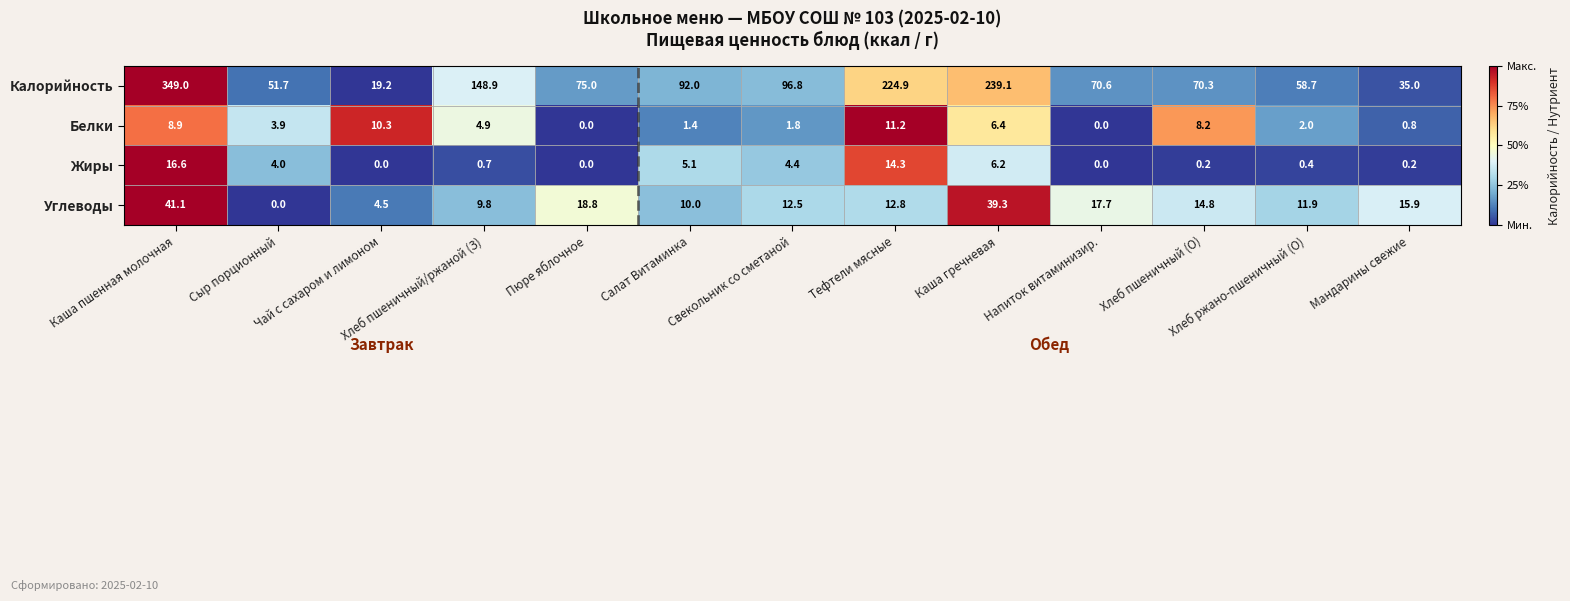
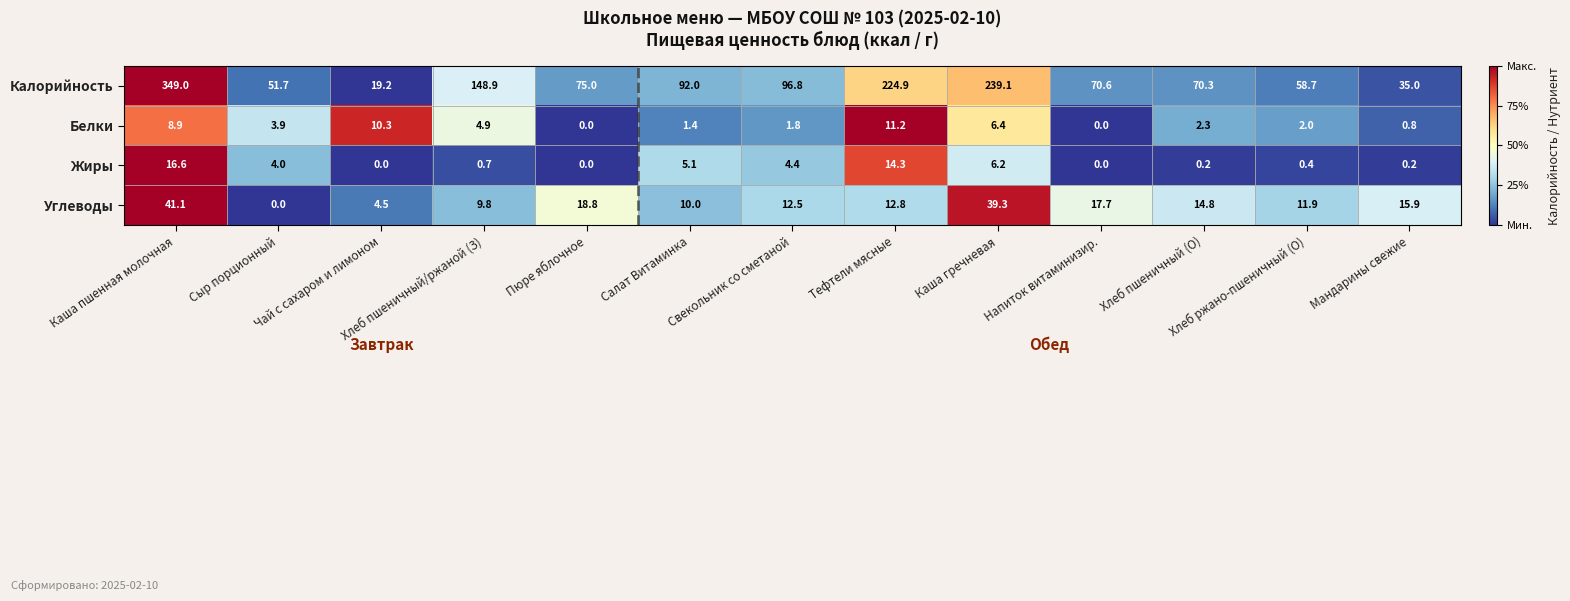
Белки, Хлеб пшеничный (О): 8.2 -> 2.3
